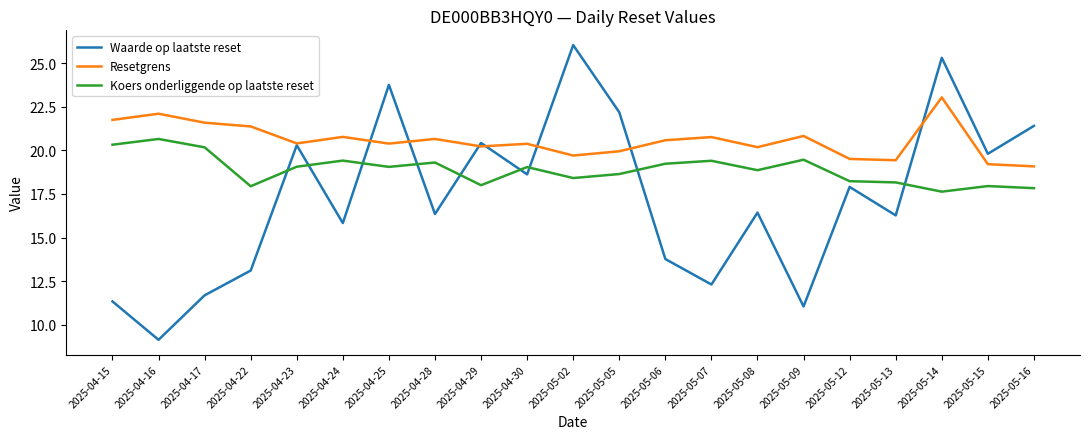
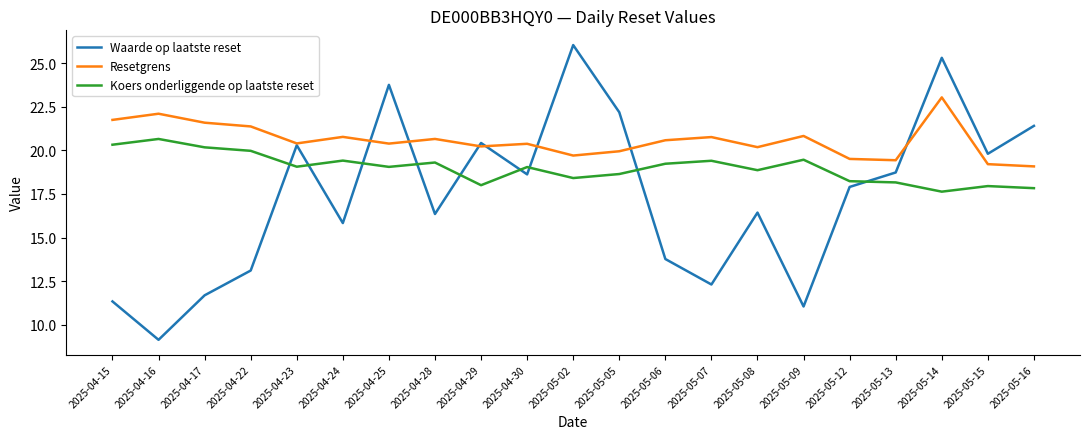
Koers onderliggende op laatste reset, 2025-04-22: 17.9 -> 20.0
Waarde op laatste reset, 2025-05-13: 16.3 -> 18.7
